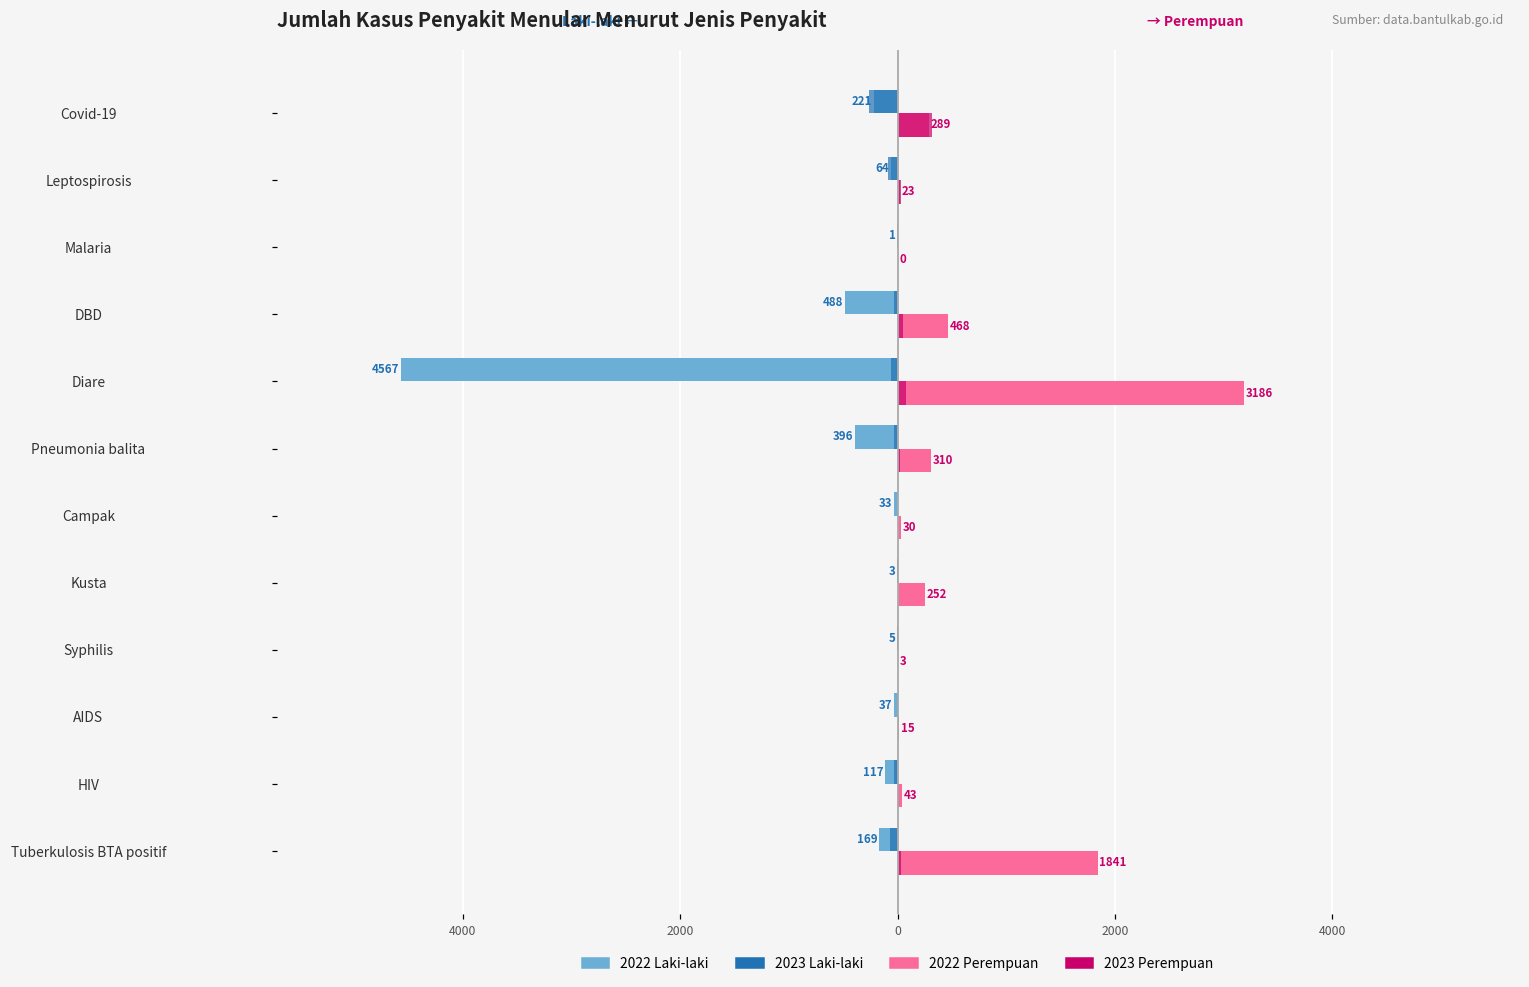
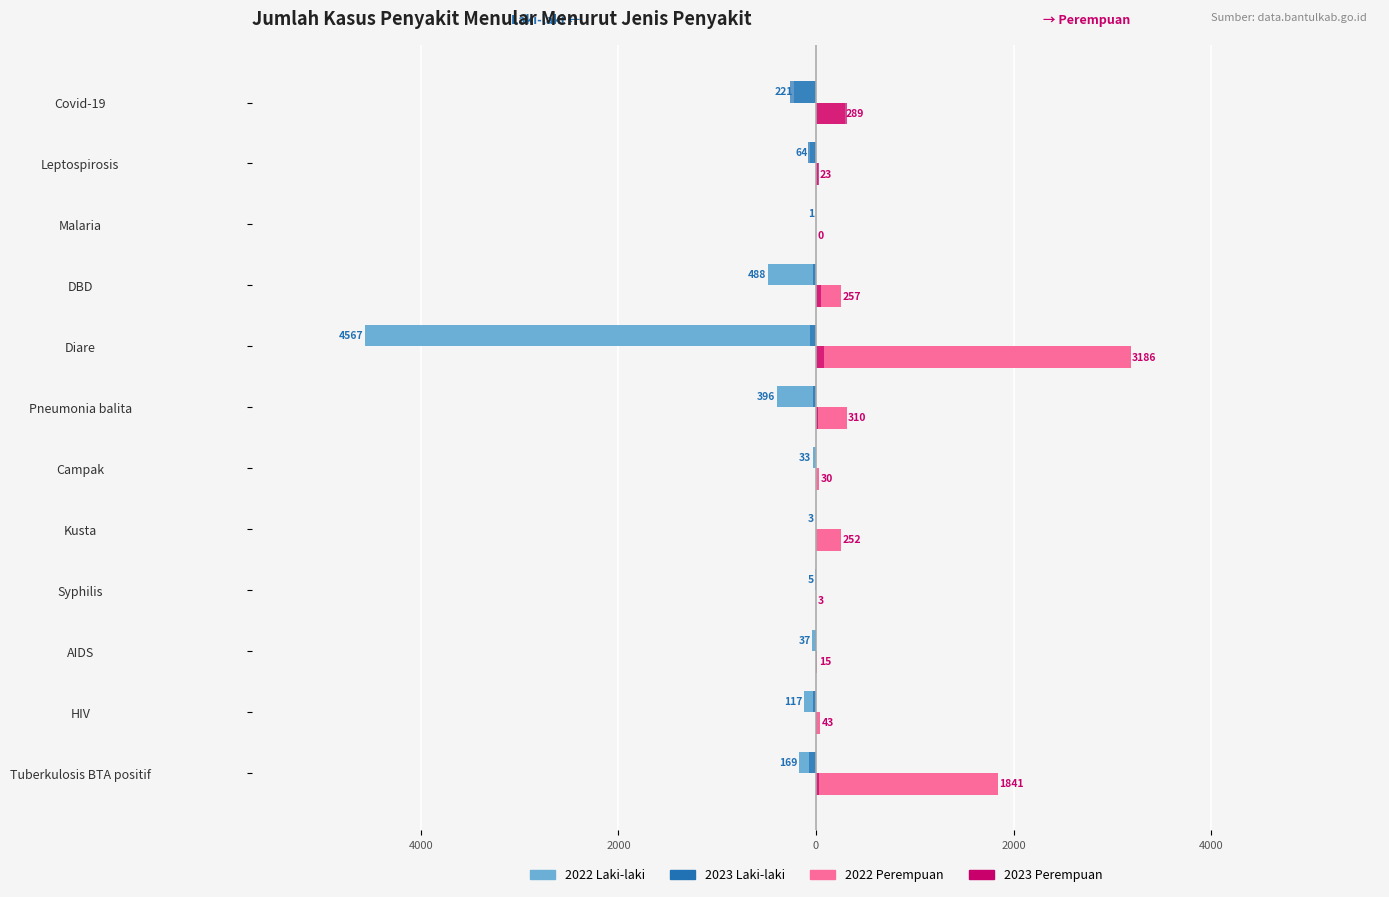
2022 Perempuan, DBD: 468 -> 257
